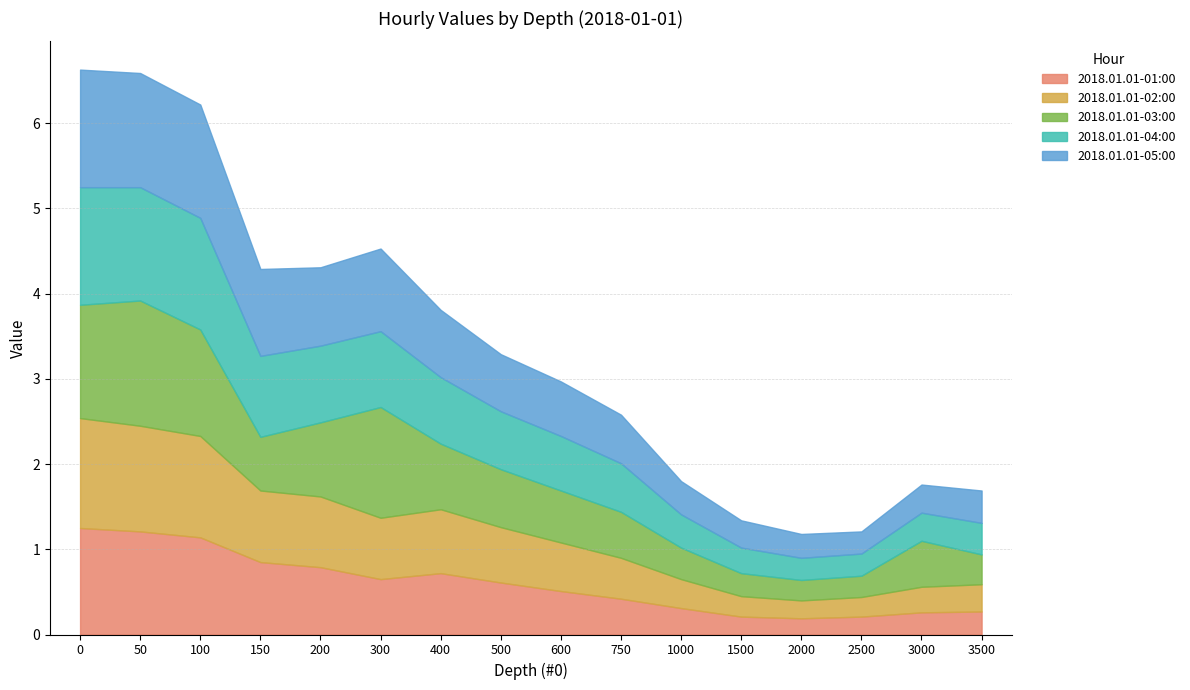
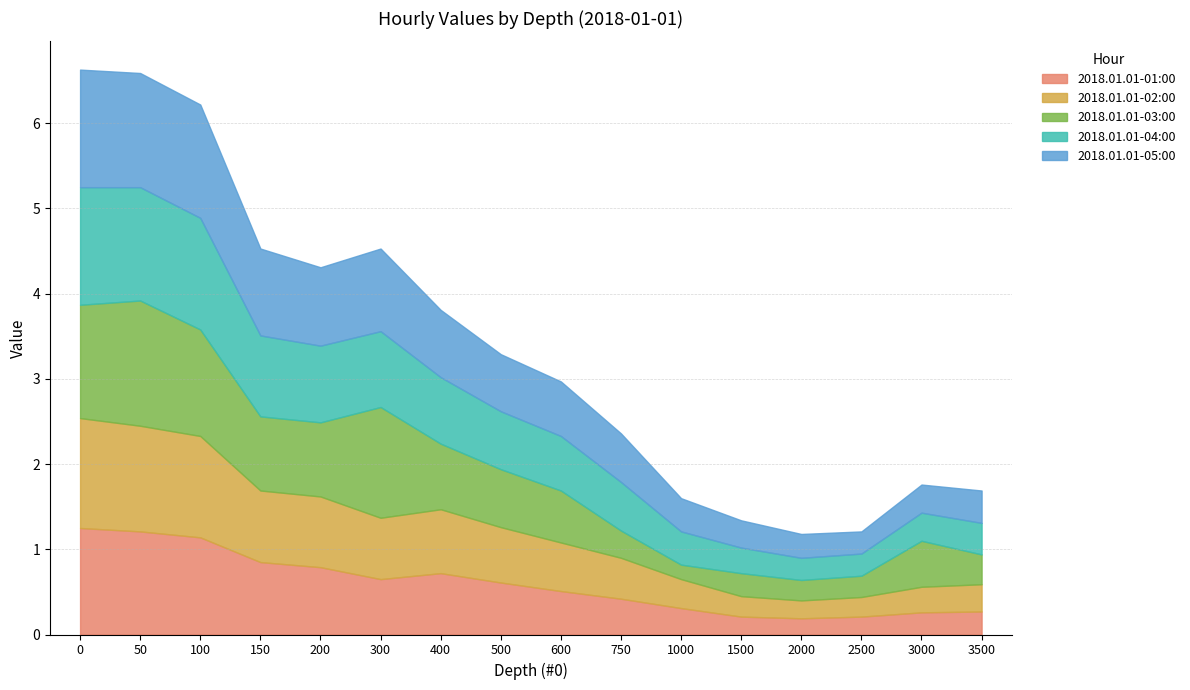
2018.01.01-03:00, 150: 0.6 -> 0.9
2018.01.01-03:00, 750: 0.5 -> 0.3
2018.01.01-03:00, 1000: 0.4 -> 0.2
